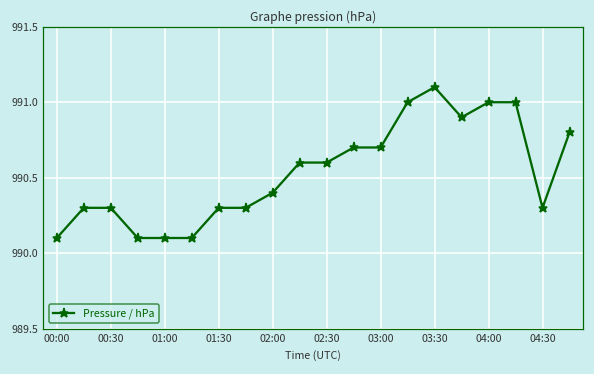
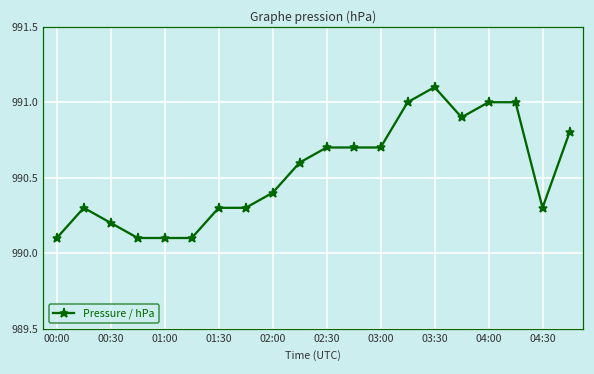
00:30: 990.3 -> 990.2
02:30: 990.6 -> 990.7
